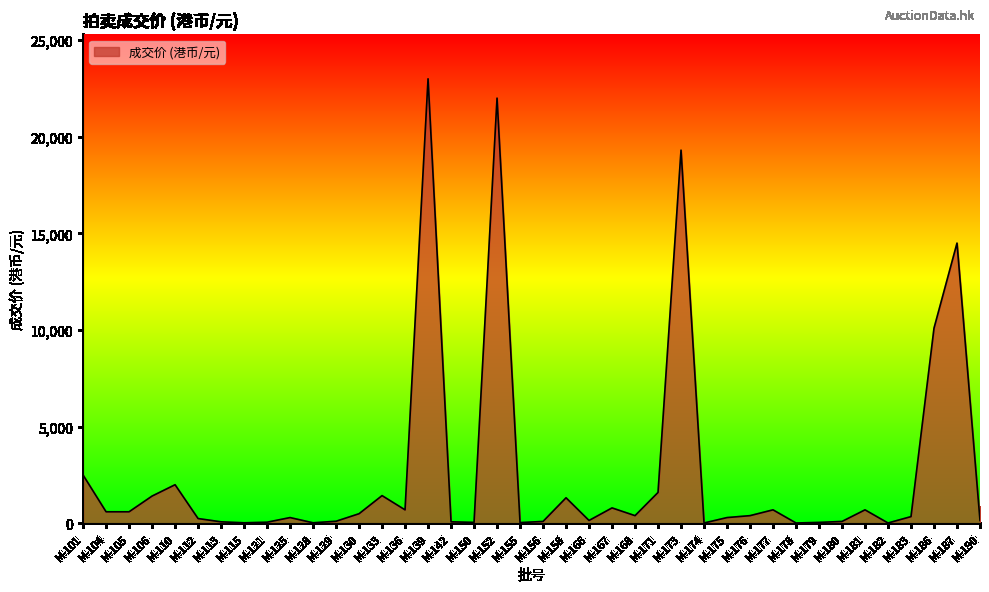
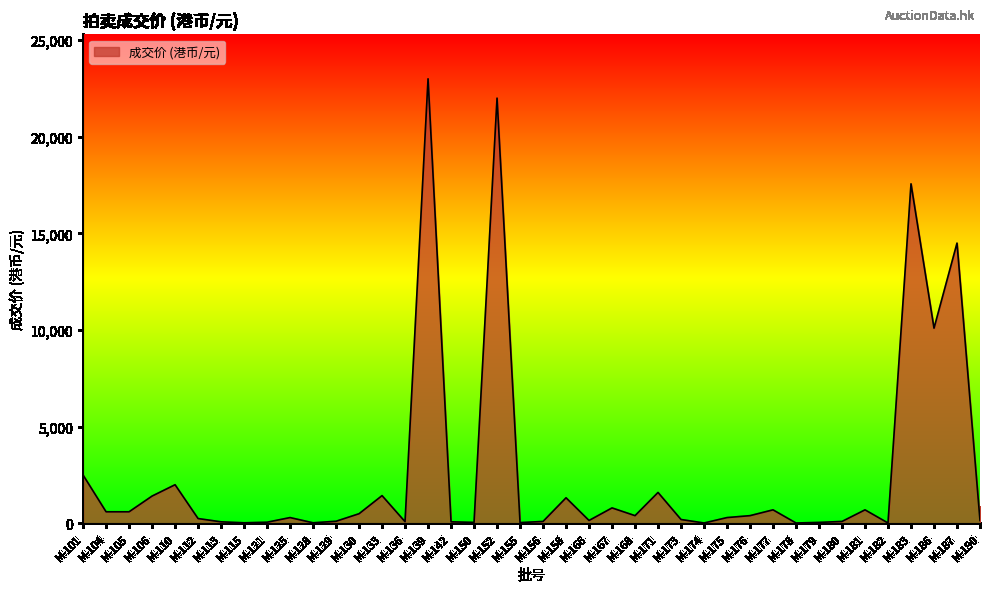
M-136: 700 -> 100
M-173: 19,300 -> 200
M-183: 400 -> 17,600
